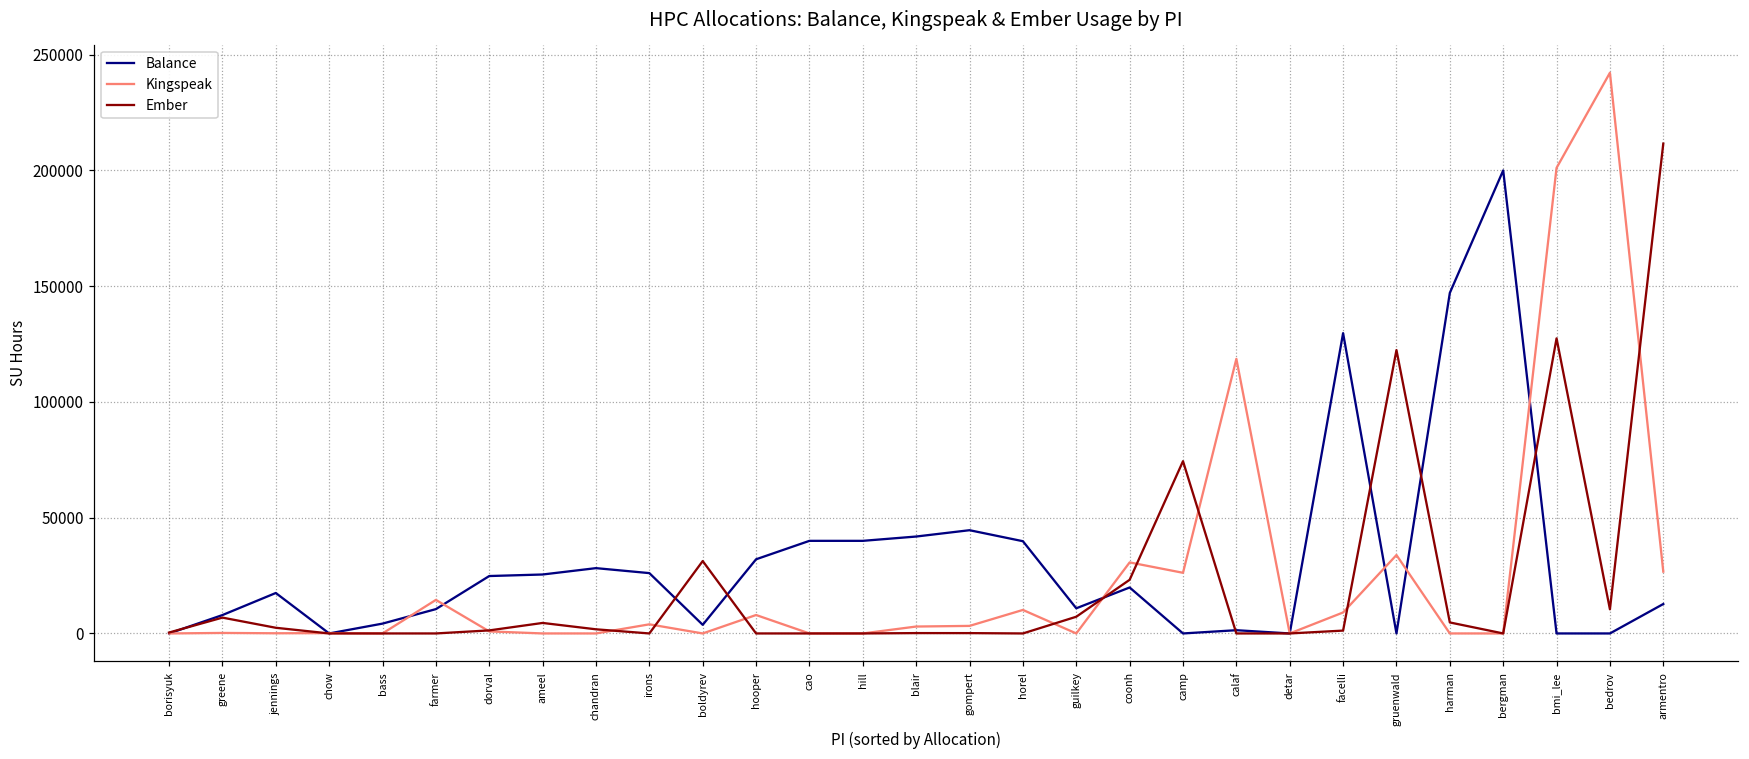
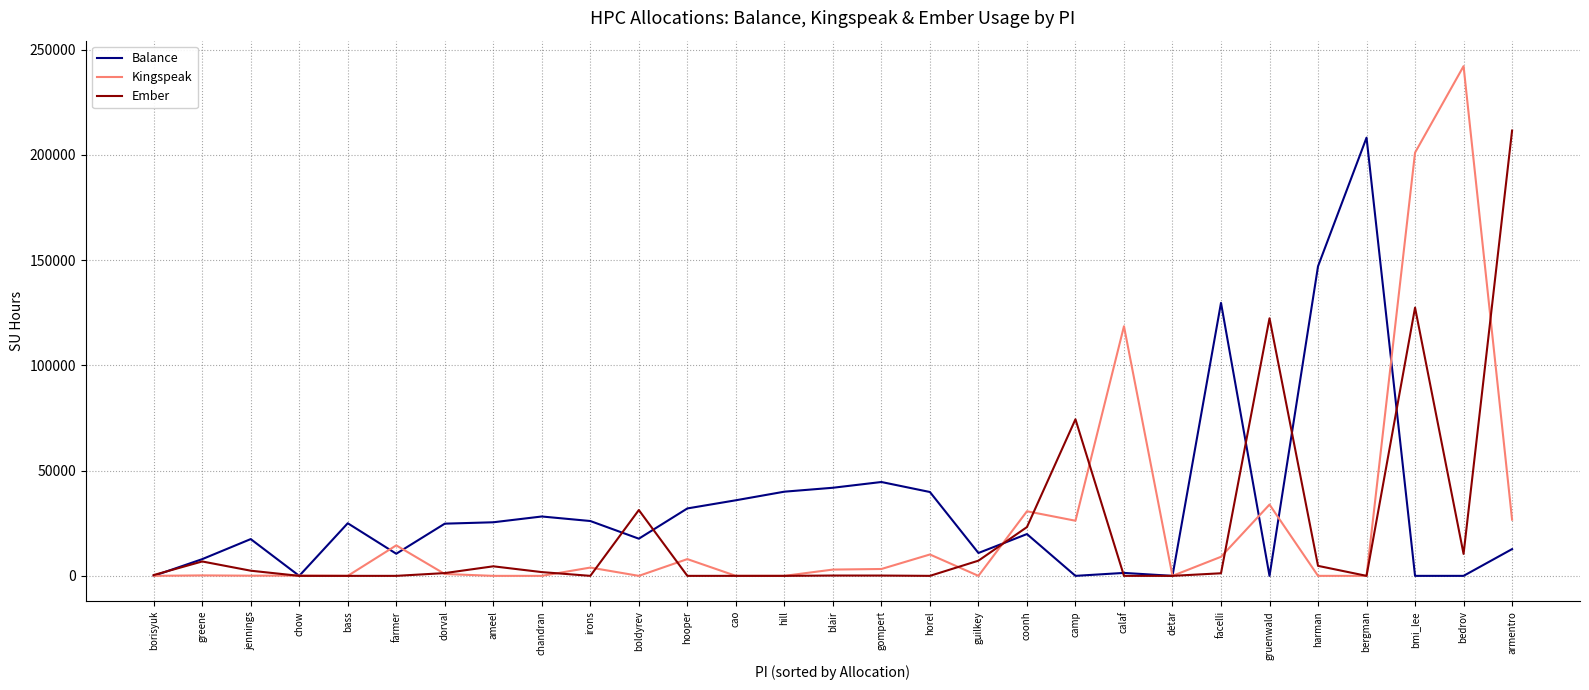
Balance, bass: 4000 -> 25000
Balance, boldyrev: 4000 -> 18000
Balance, cao: 40000 -> 36000
Balance, bergman: 200000 -> 208000
